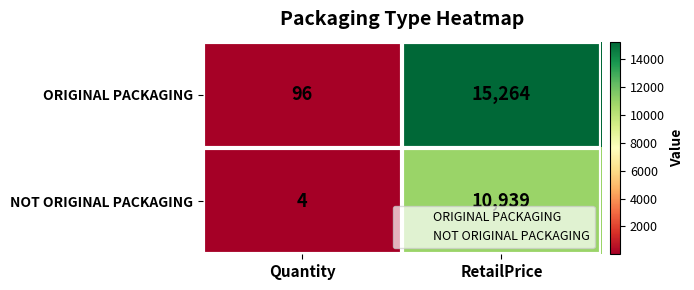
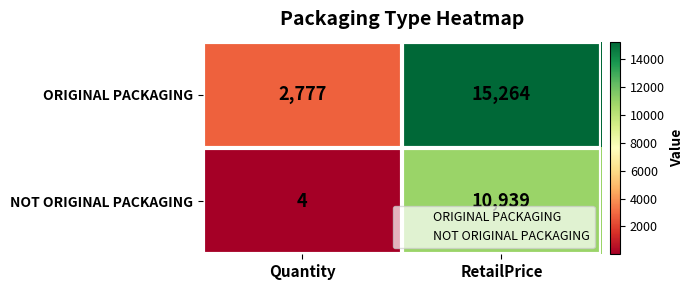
ORIGINAL PACKAGING, Quantity: 96 -> 2,777
